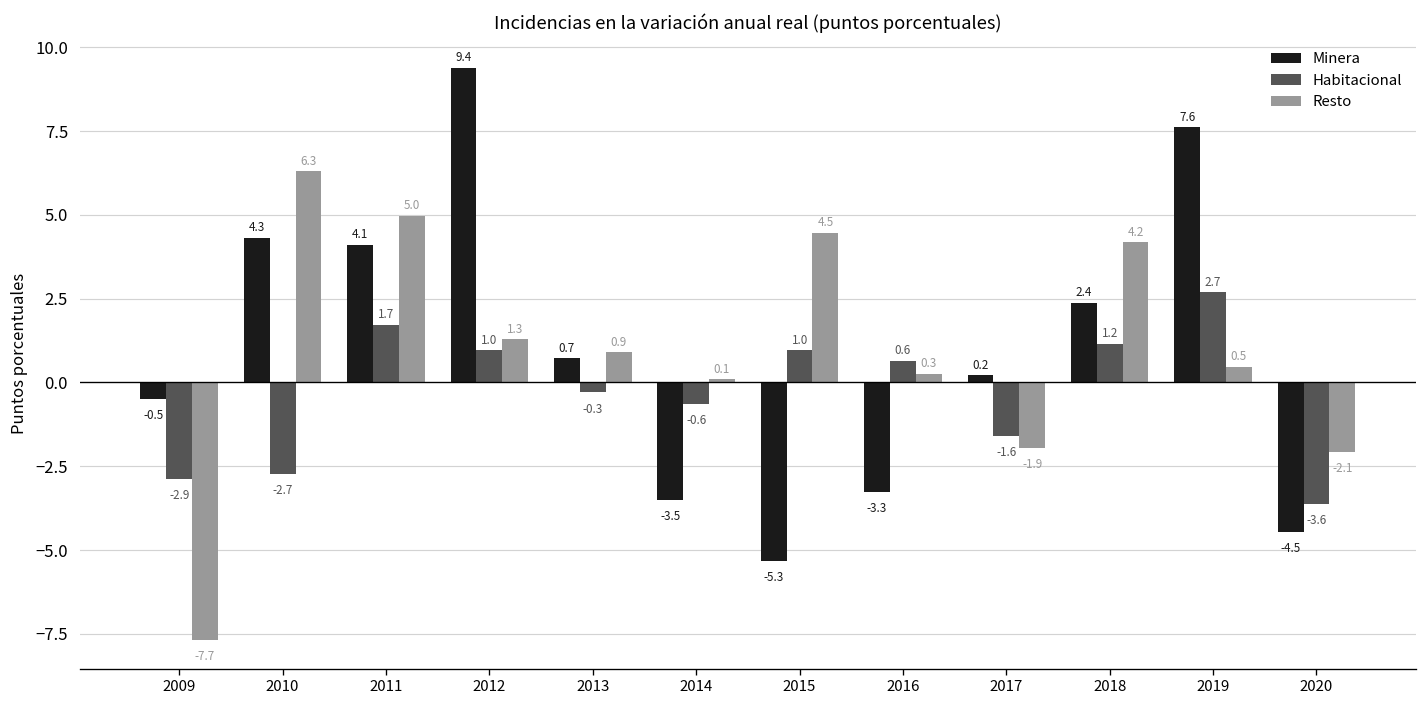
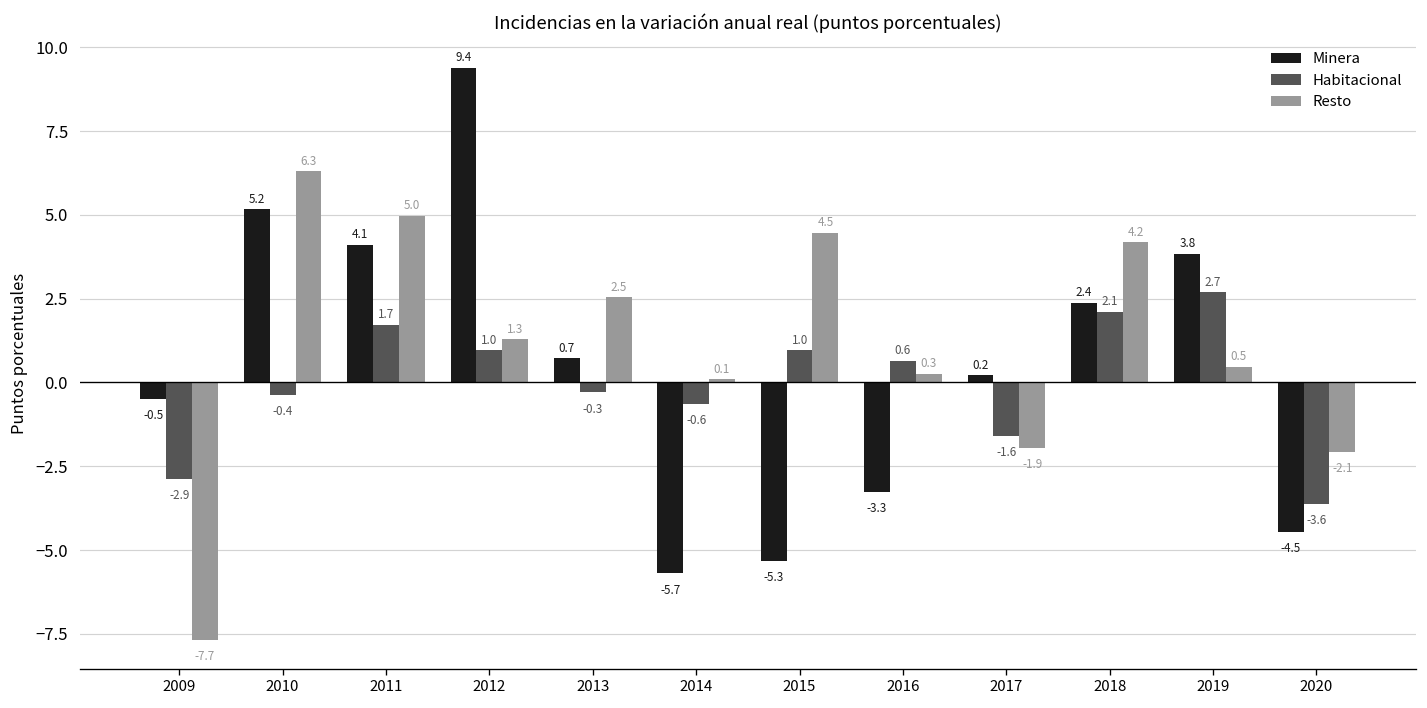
Minera, 2010: 4.3 -> 5.2
Habitacional, 2010: -2.7 -> -0.4
Resto, 2013: 0.9 -> 2.5
Minera, 2014: -3.5 -> -5.7
Habitacional, 2018: 1.2 -> 2.1
Minera, 2019: 7.6 -> 3.8
